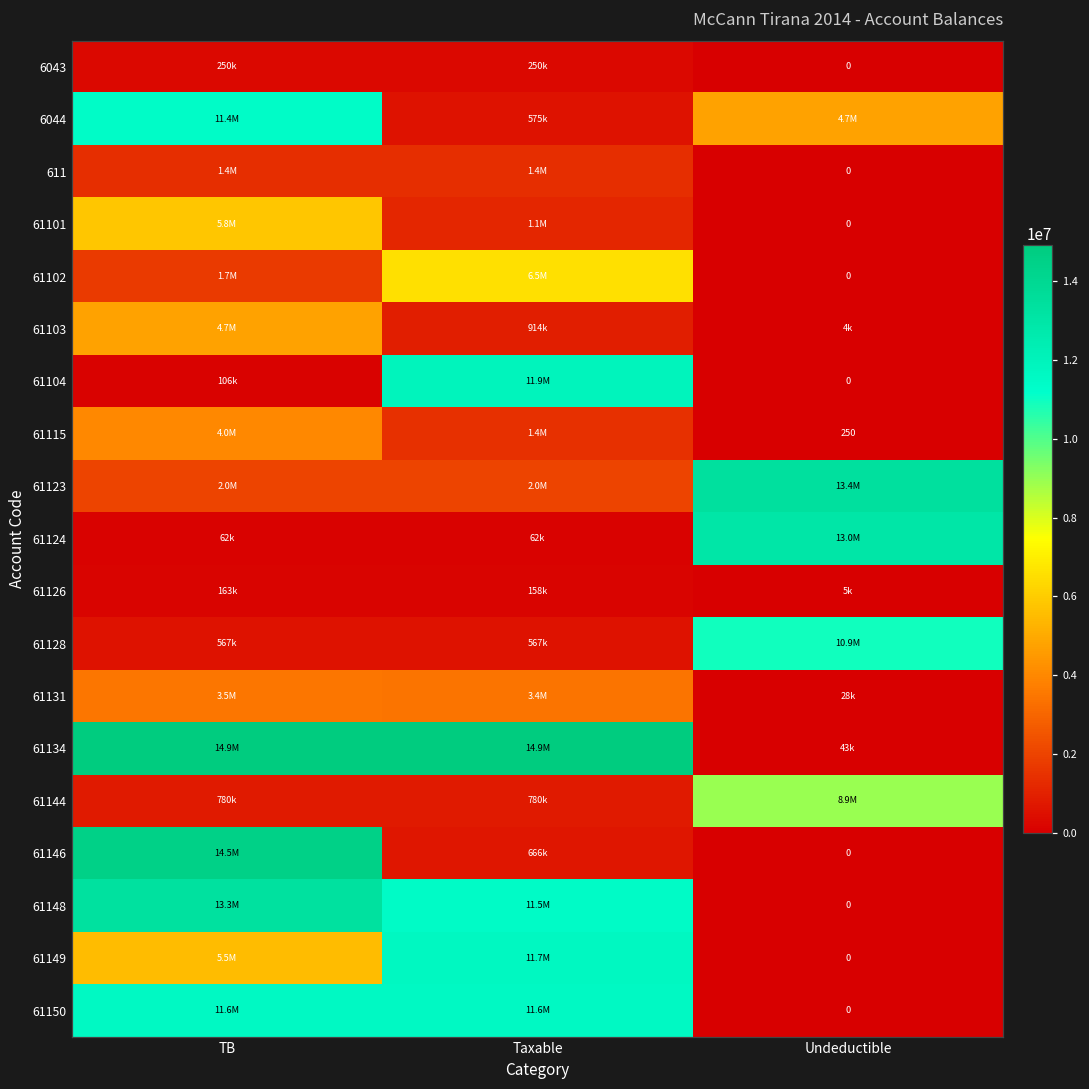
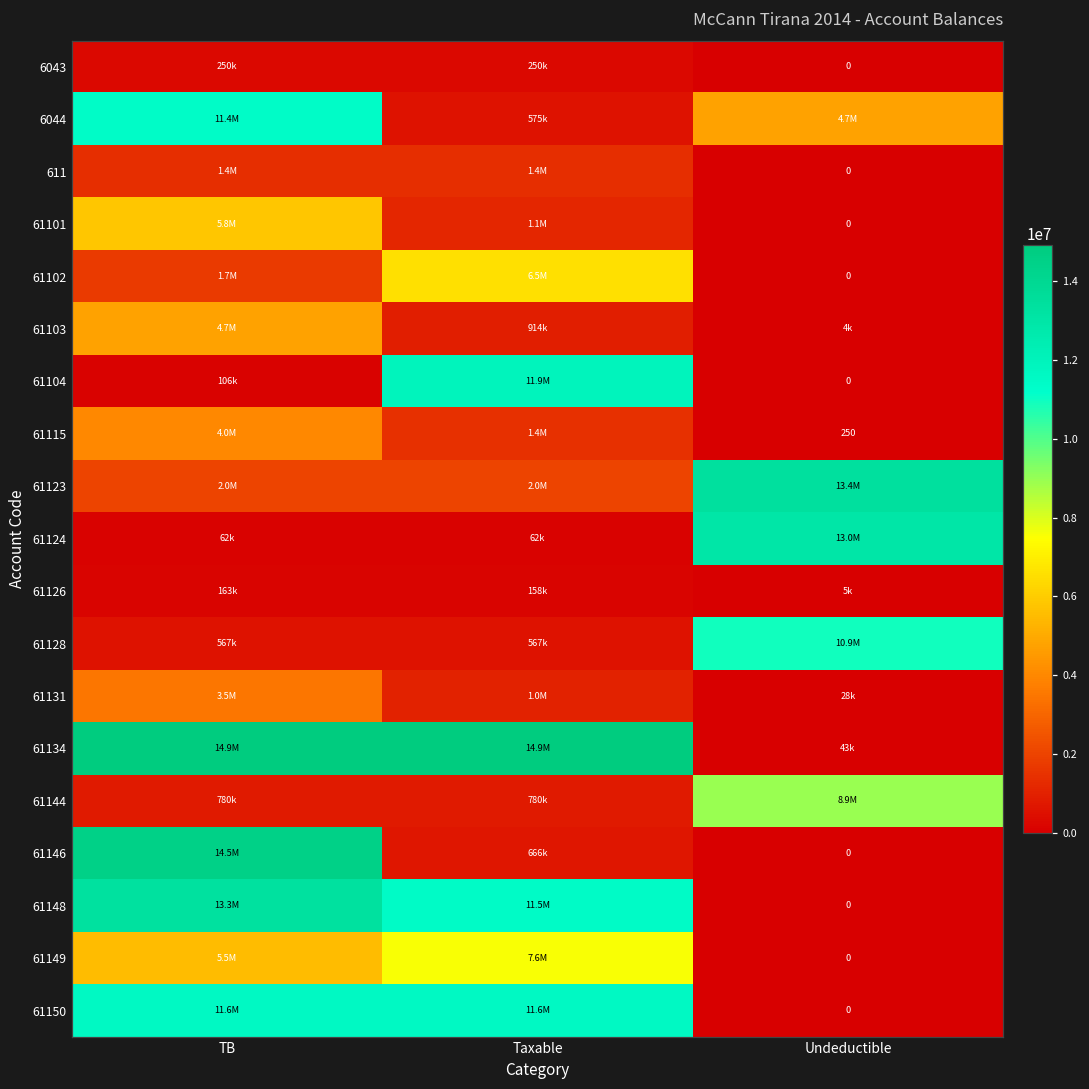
61131, Taxable: 3.4M -> 1.0M
61149, Taxable: 11.7M -> 7.6M
